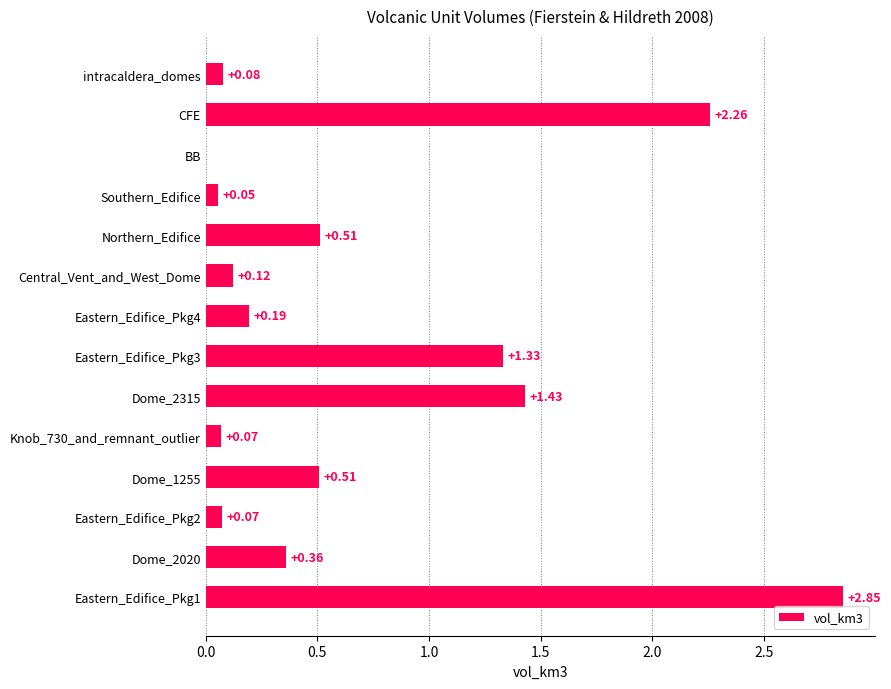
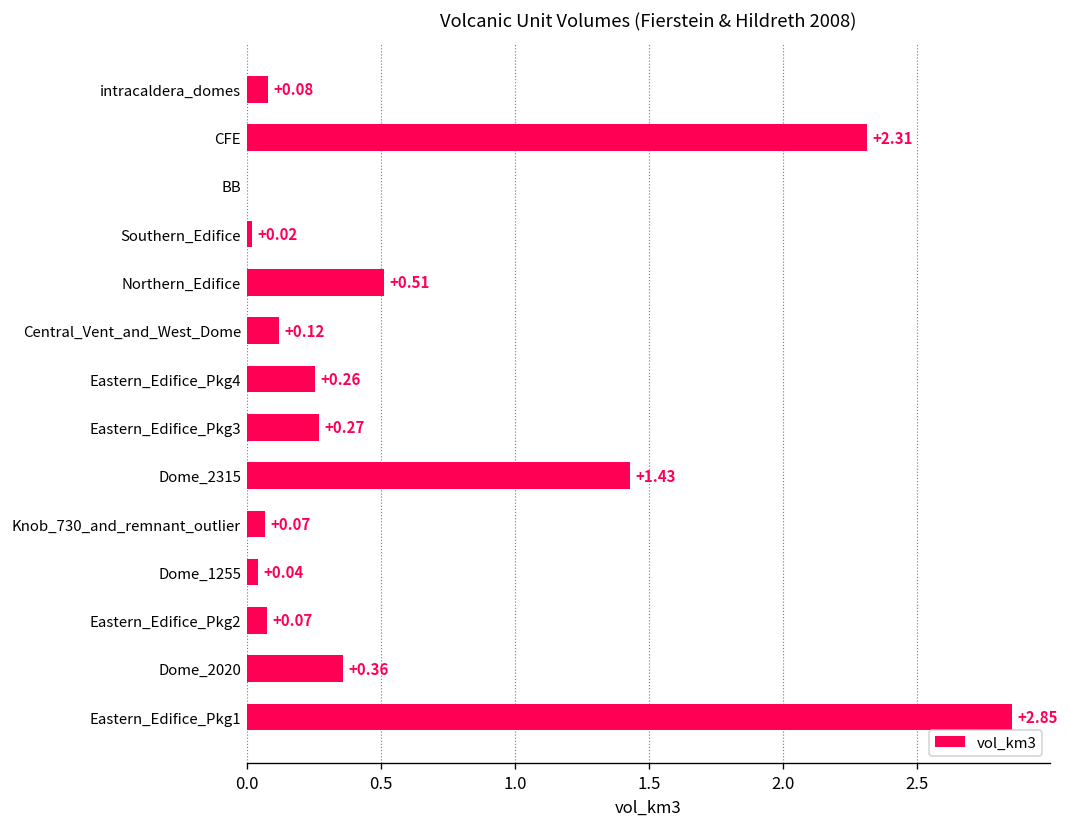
CFE: +2.26 -> +2.31
Southern_Edifice: +0.05 -> +0.02
Eastern_Edifice_Pkg4: +0.19 -> +0.26
Eastern_Edifice_Pkg3: +1.33 -> +0.27
Dome_1255: +0.51 -> +0.04
